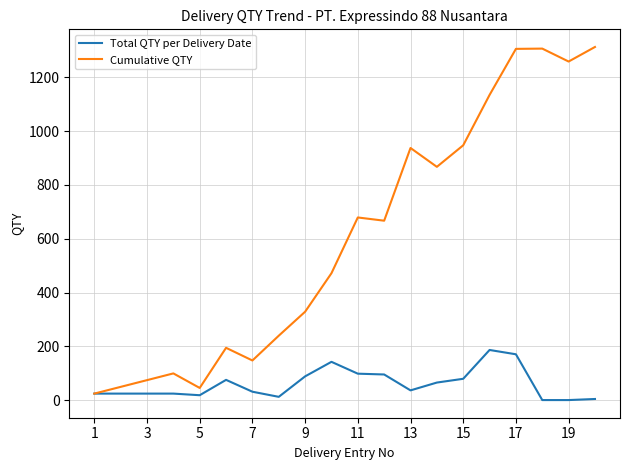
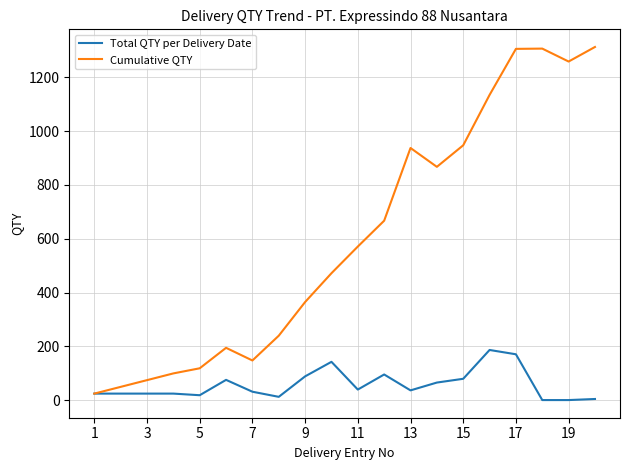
Cumulative QTY, 5: 50 -> 120
Cumulative QTY, 9: 330 -> 370
Total QTY per Delivery Date, 11: 100 -> 40
Cumulative QTY, 11: 680 -> 570
